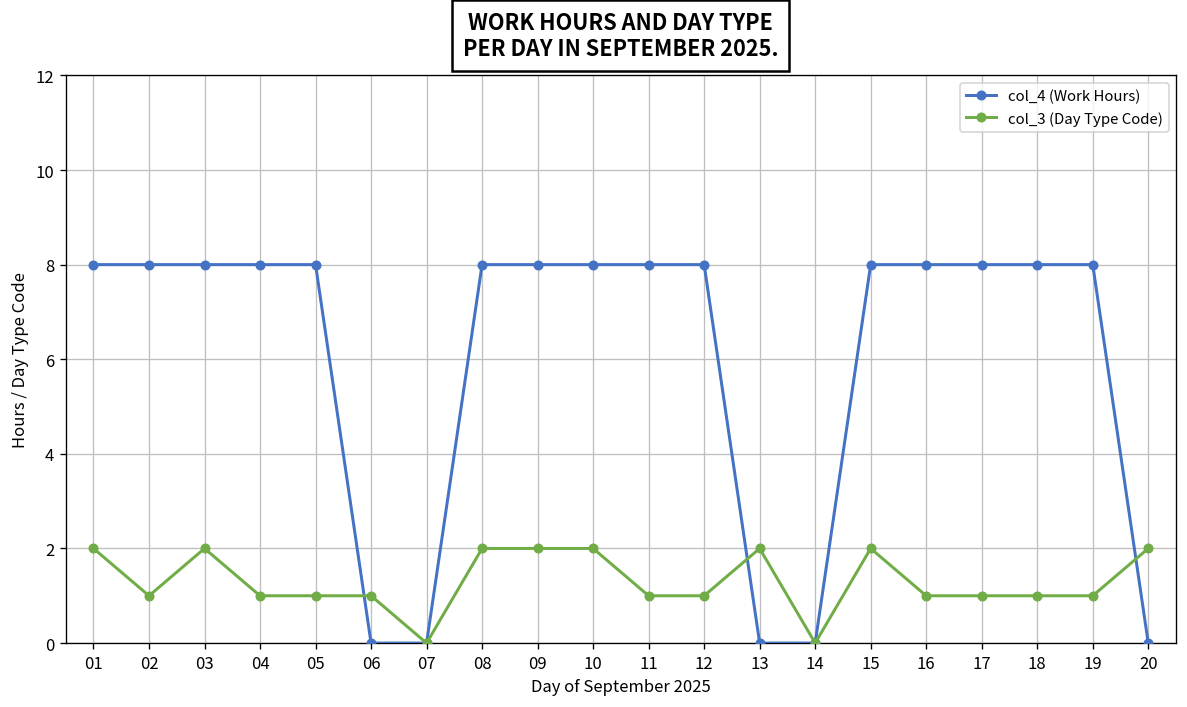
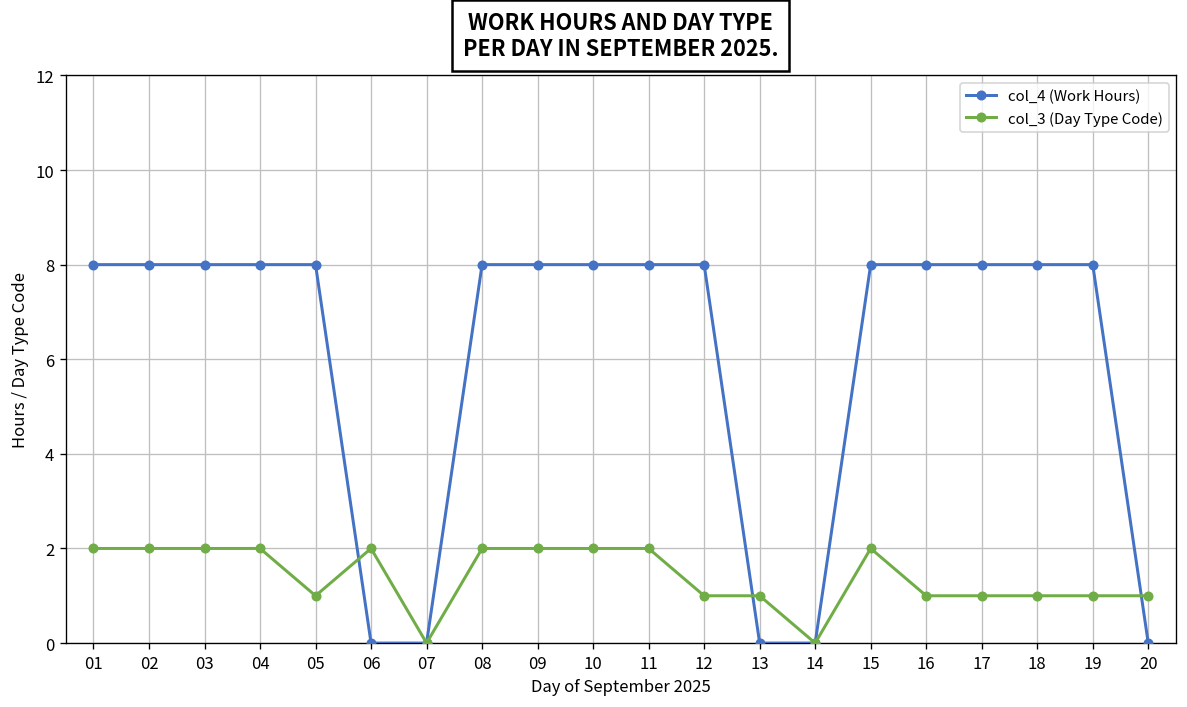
col_3 (Day Type Code), 02: 1 -> 2
col_3 (Day Type Code), 04: 1 -> 2
col_3 (Day Type Code), 06: 1 -> 2
col_3 (Day Type Code), 11: 1 -> 2
col_3 (Day Type Code), 13: 2 -> 1
col_3 (Day Type Code), 20: 2 -> 1
